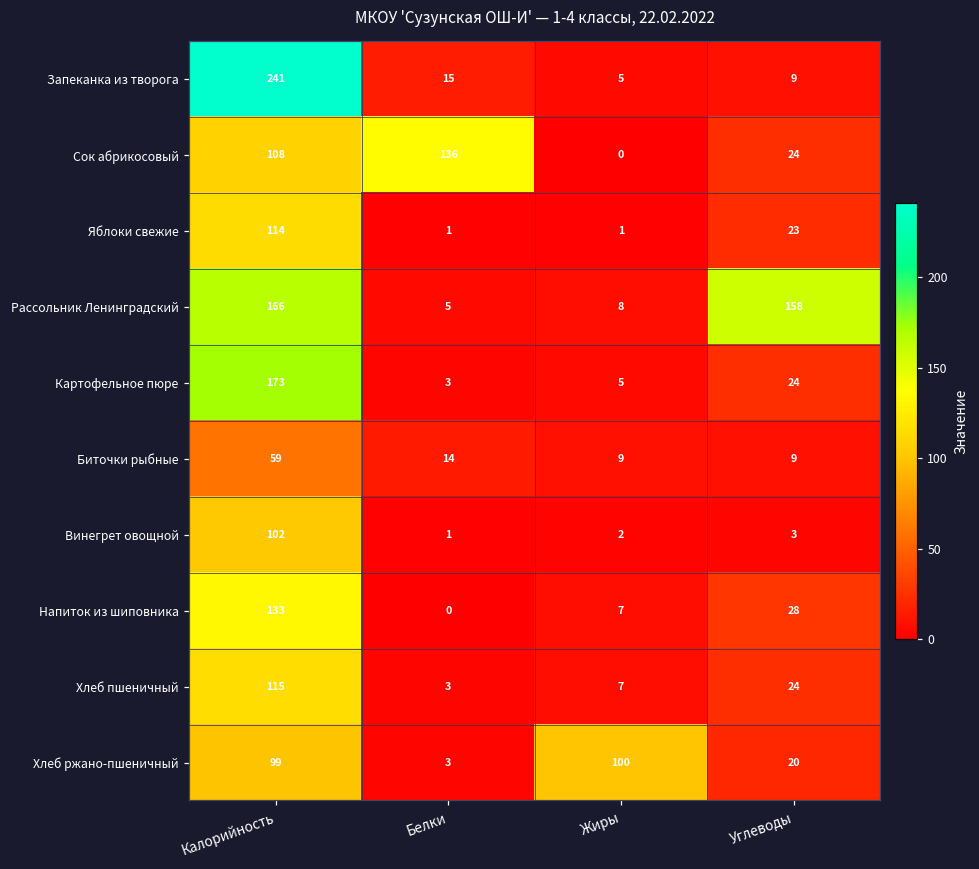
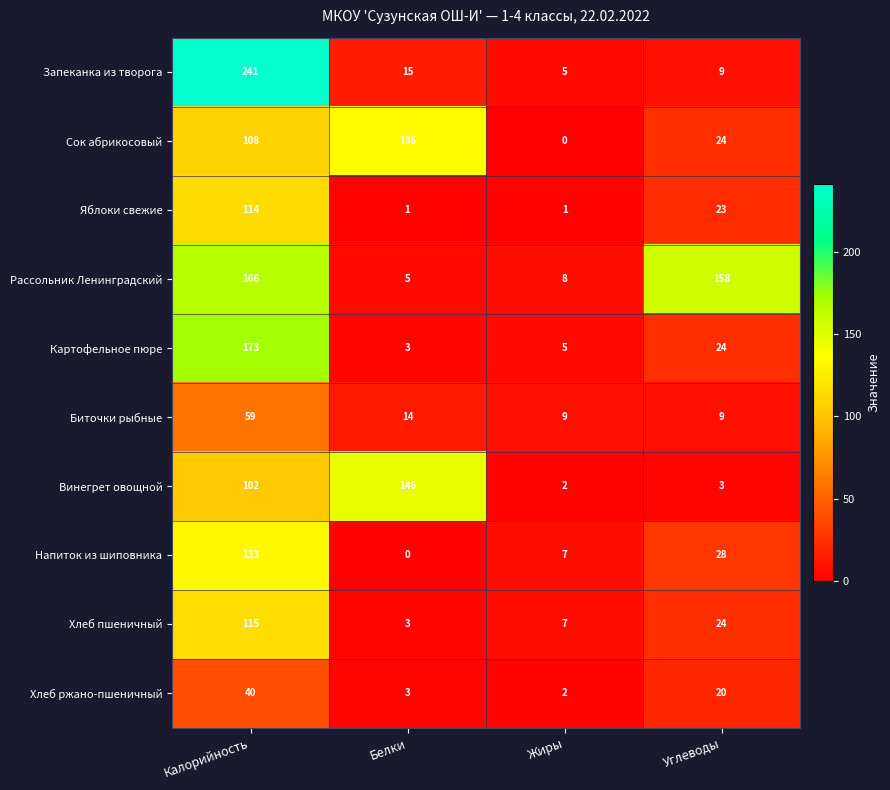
Винегрет овощной, Белки: 1 -> 146
Хлеб ржано-пшеничный, Калорийность: 99 -> 40
Хлеб ржано-пшеничный, Жиры: 100 -> 2
